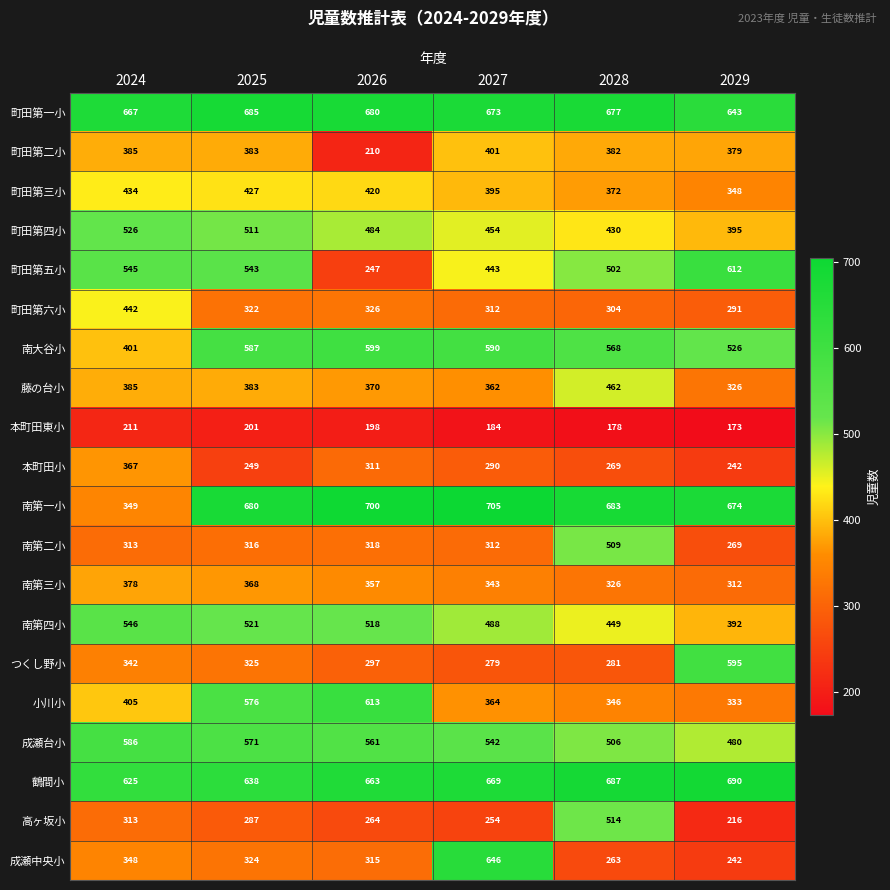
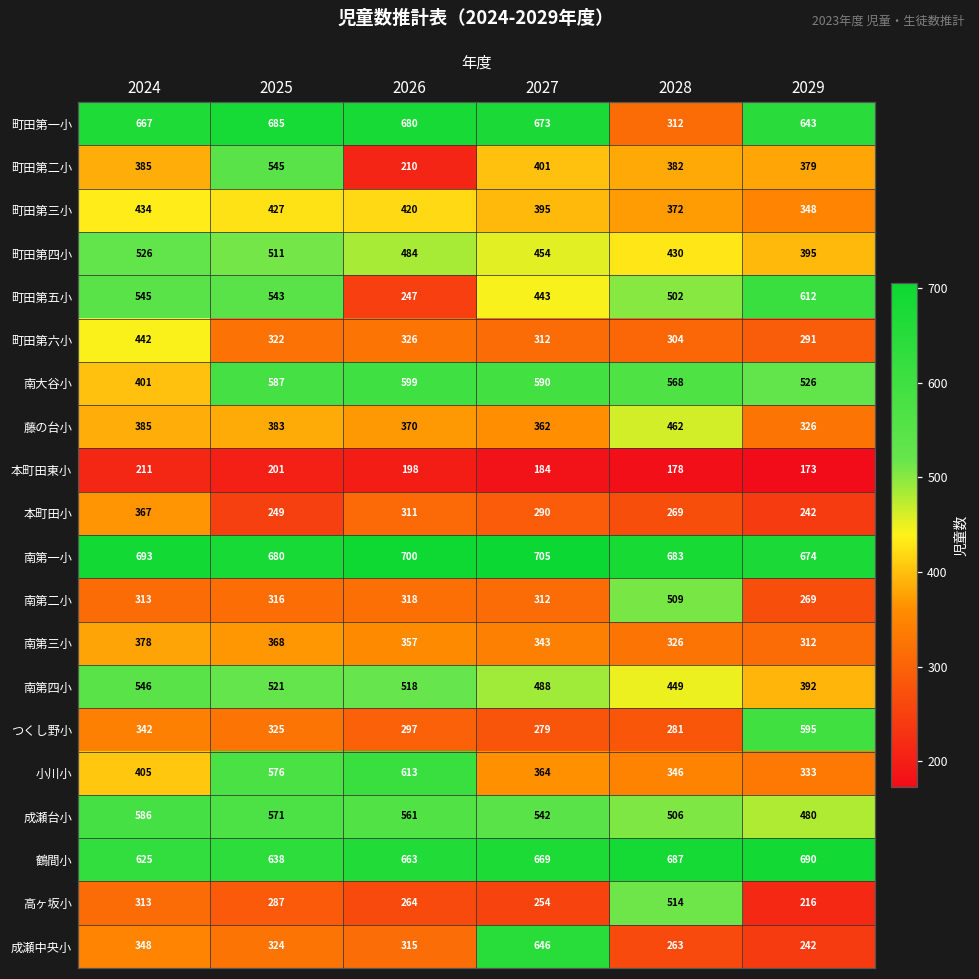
町田第一小, 2028: 677 -> 312
町田第二小, 2025: 383 -> 545
南第一小, 2024: 349 -> 693
